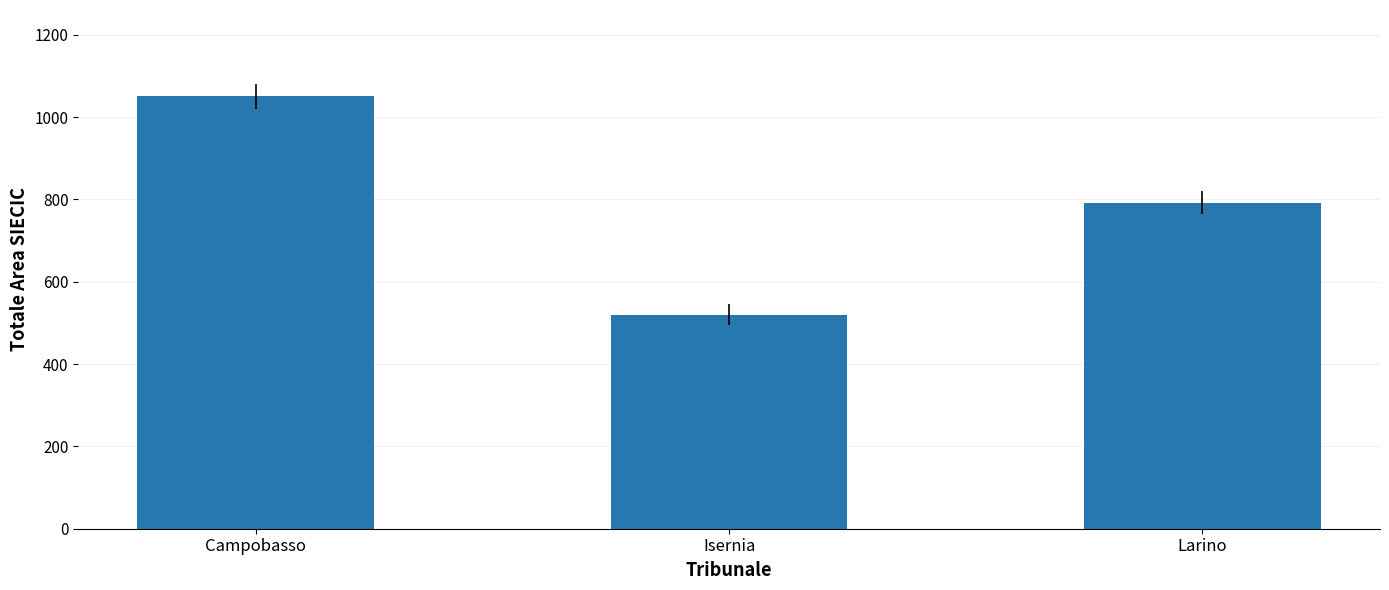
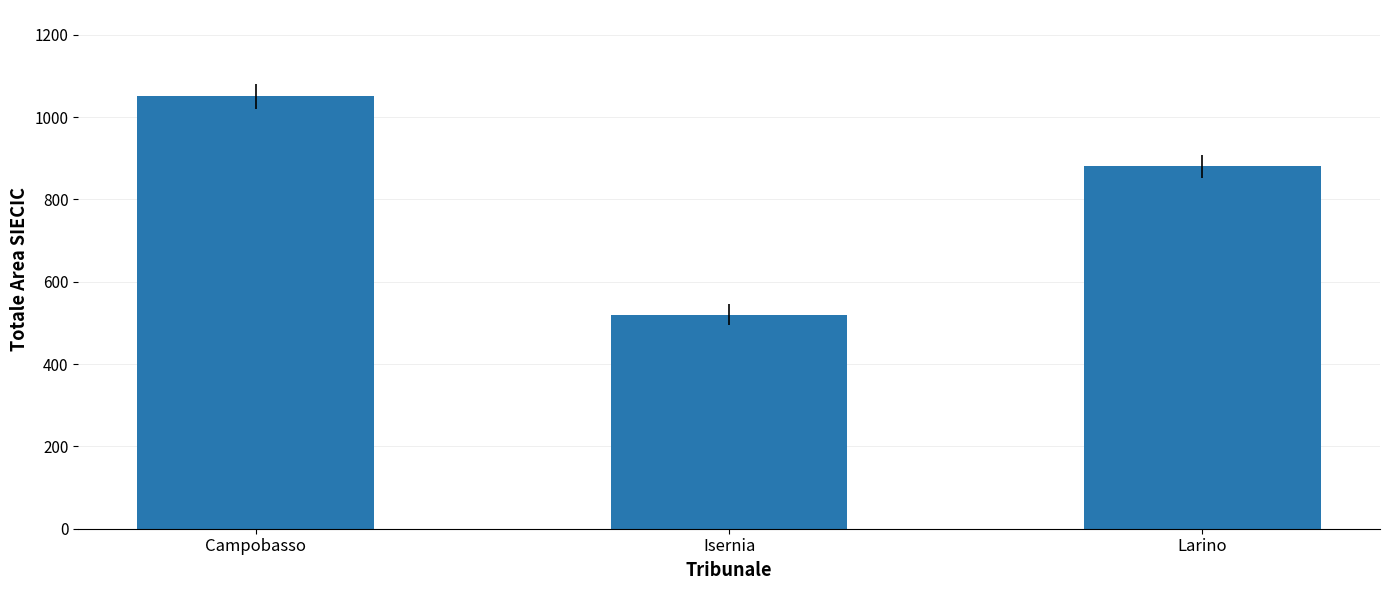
Larino: 790 -> 880
